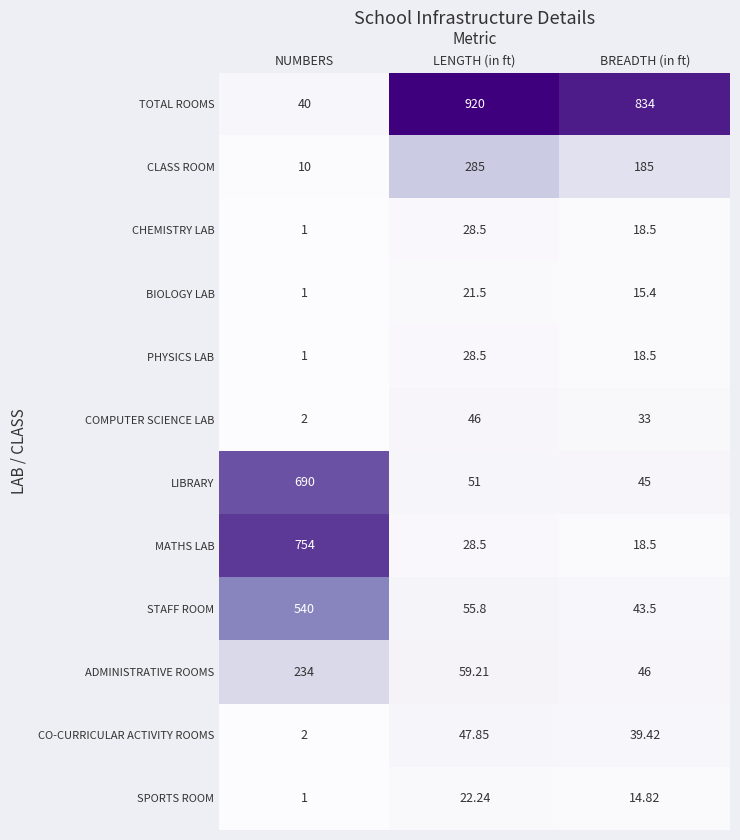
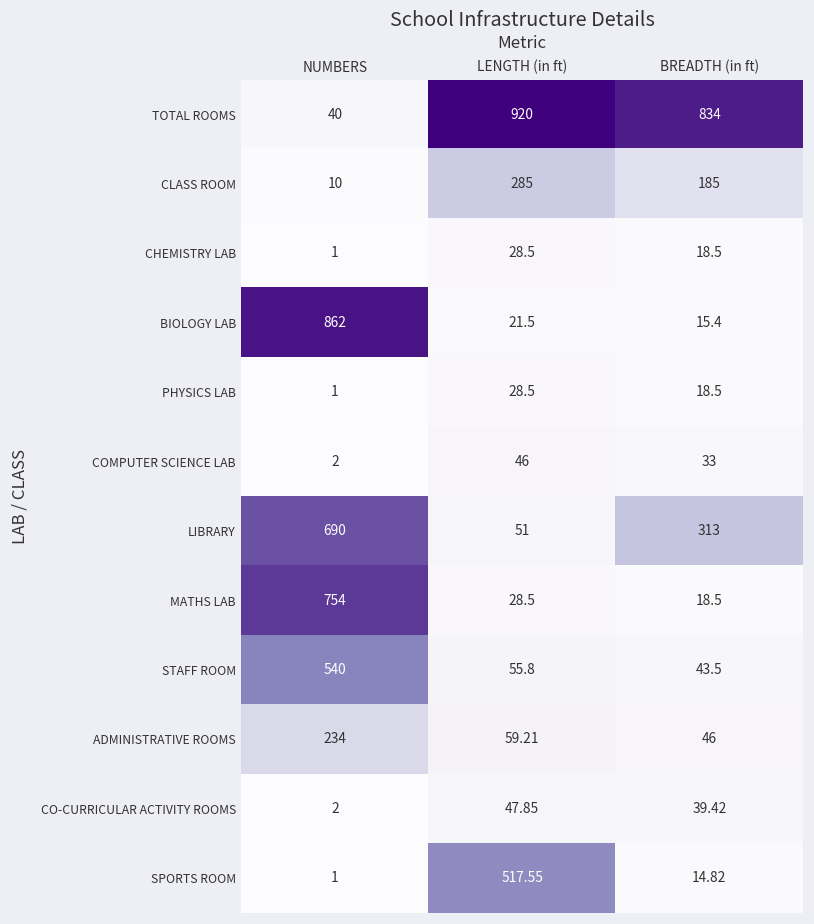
BIOLOGY LAB, NUMBERS: 1 -> 862
LIBRARY, BREADTH (in ft): 45 -> 313
SPORTS ROOM, LENGTH (in ft): 22.24 -> 517.55
